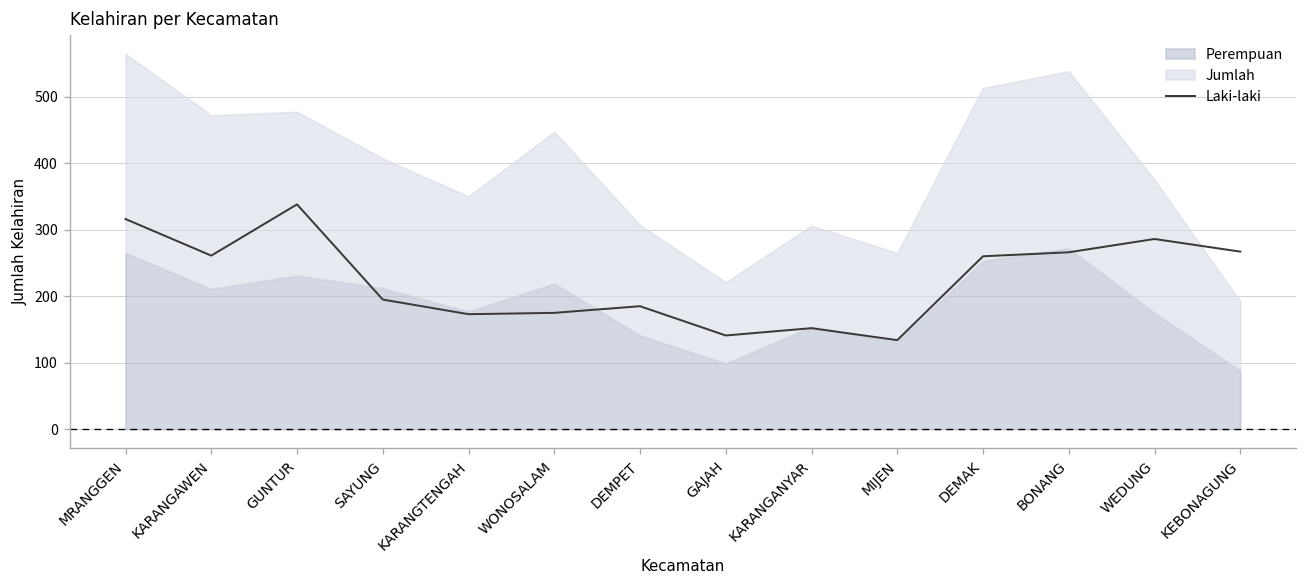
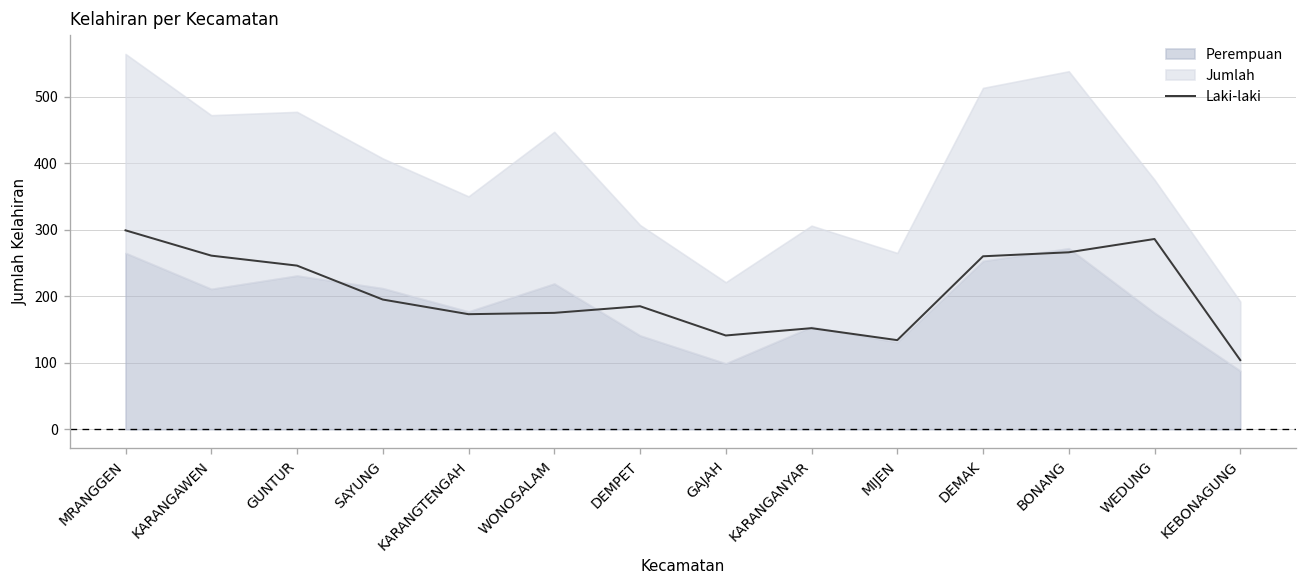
Laki-laki, MRANGGEN: 320 -> 300
Laki-laki, GUNTUR: 340 -> 250
Laki-laki, KEBONAGUNG: 270 -> 100
